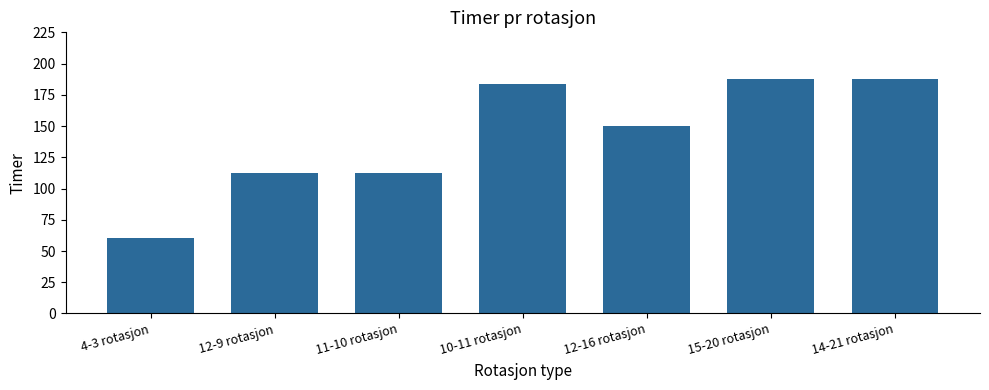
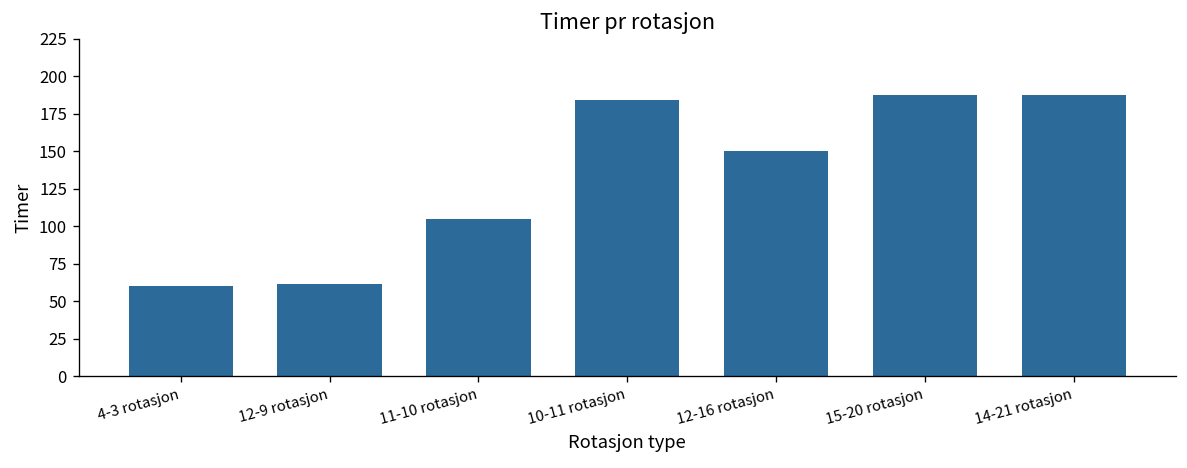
12-9 rotasjon: 113 -> 61
11-10 rotasjon: 113 -> 105
